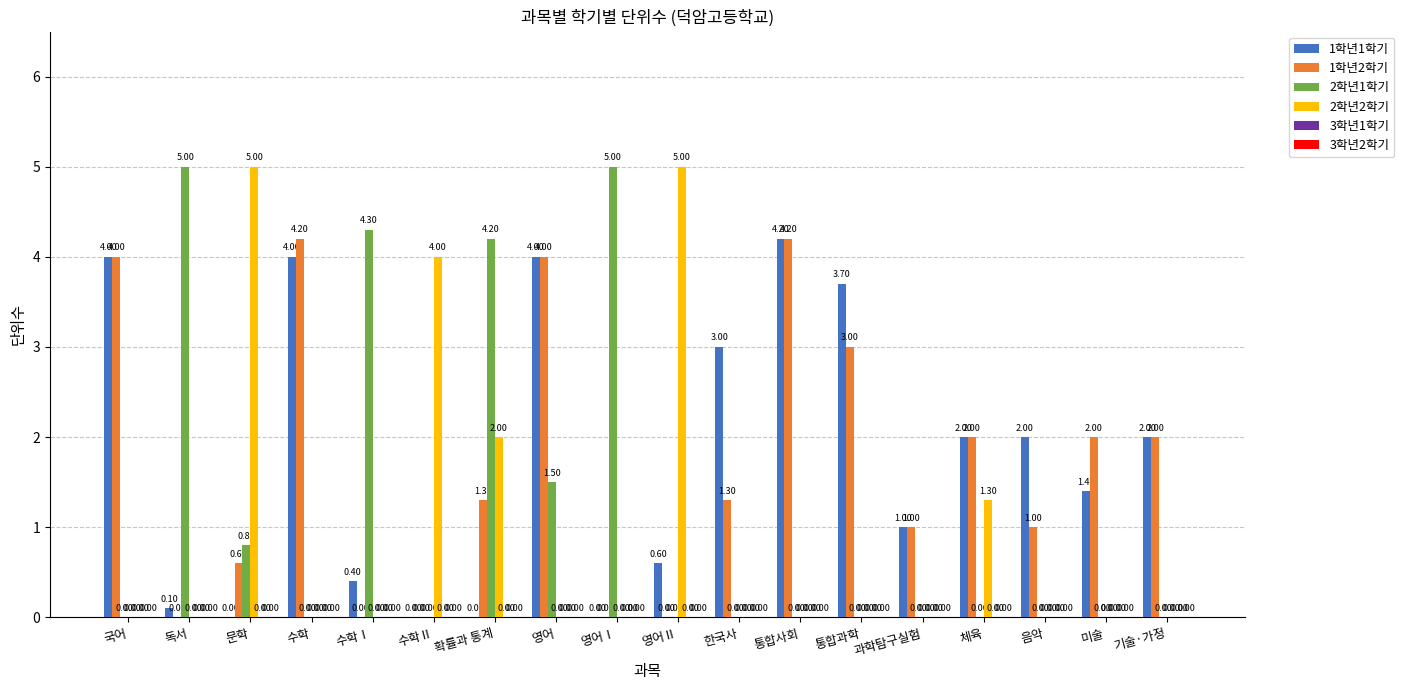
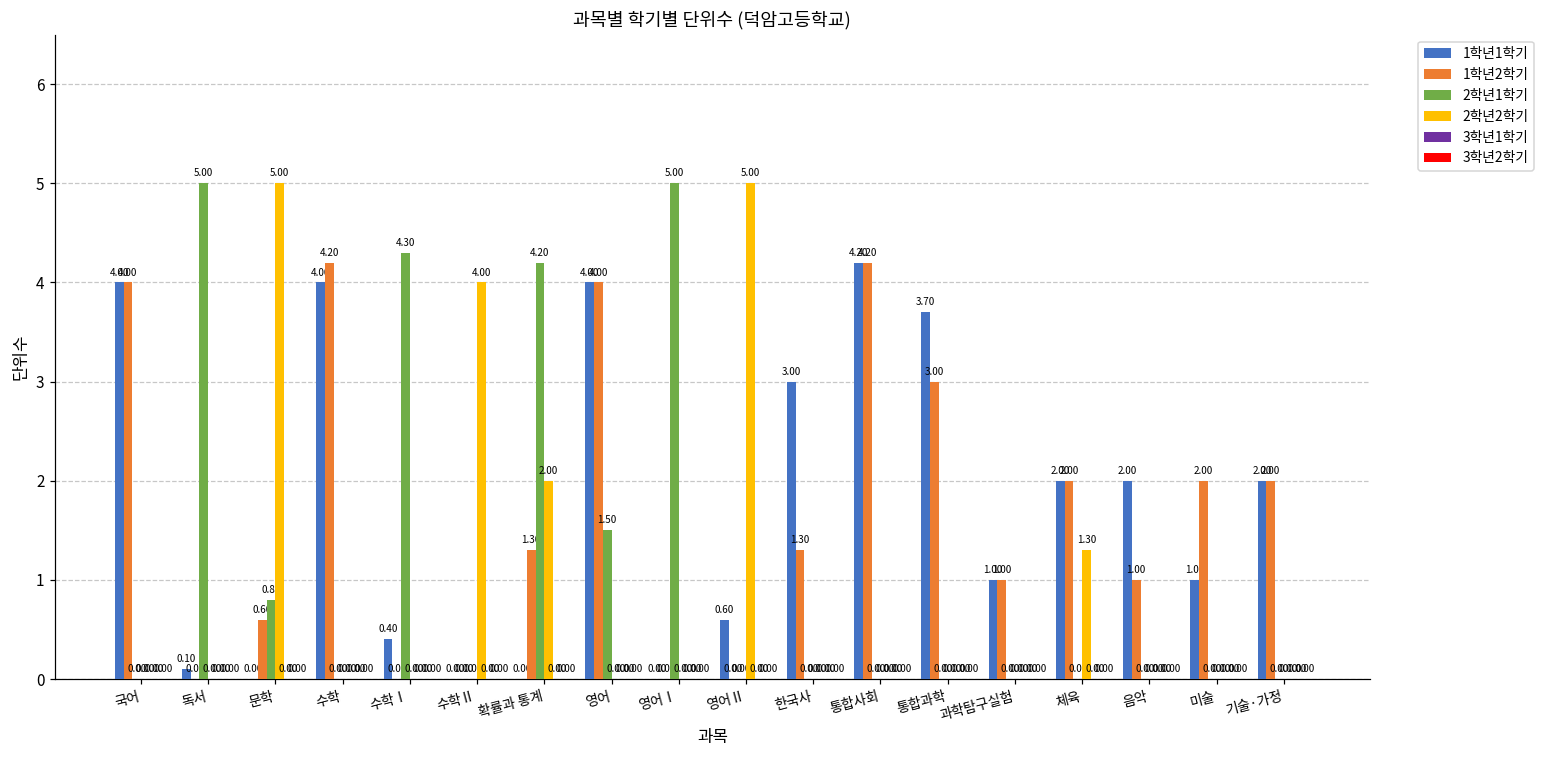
1학년1학기, 미술: 1.40 -> 1.00
